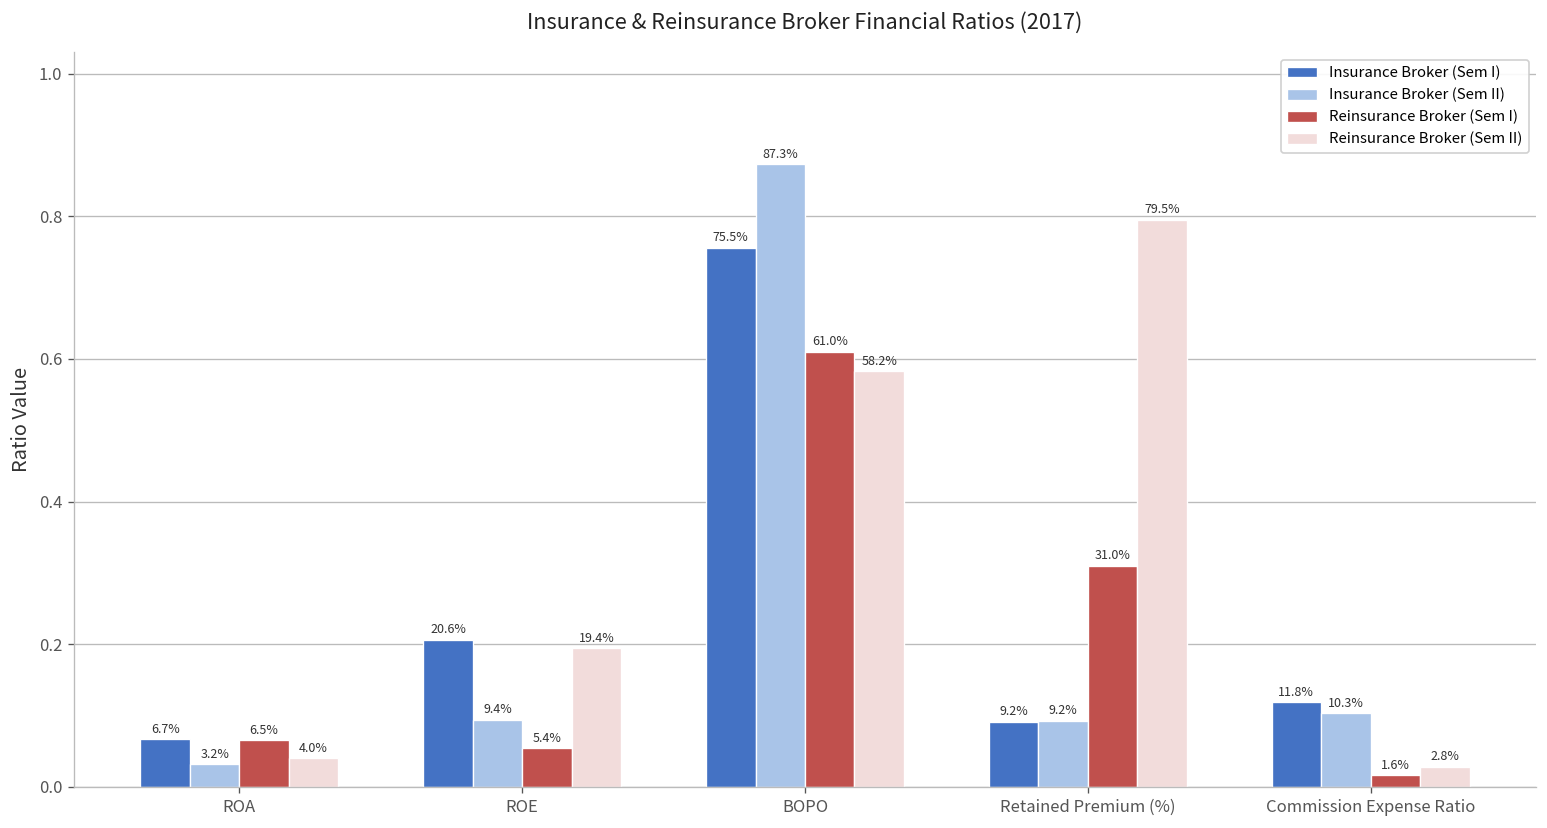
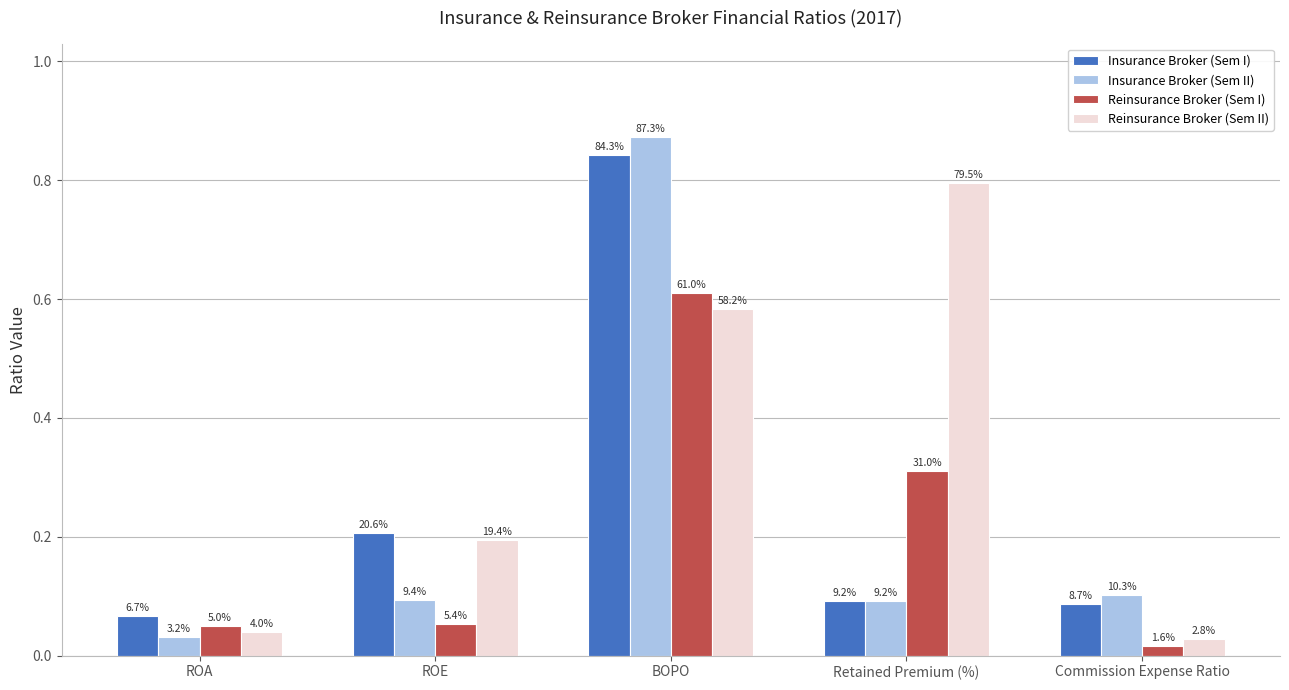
Reinsurance Broker (Sem I), ROA: 6.5% -> 5.0%
Insurance Broker (Sem I), BOPO: 75.5% -> 84.3%
Insurance Broker (Sem I), Commission Expense Ratio: 11.8% -> 8.7%
